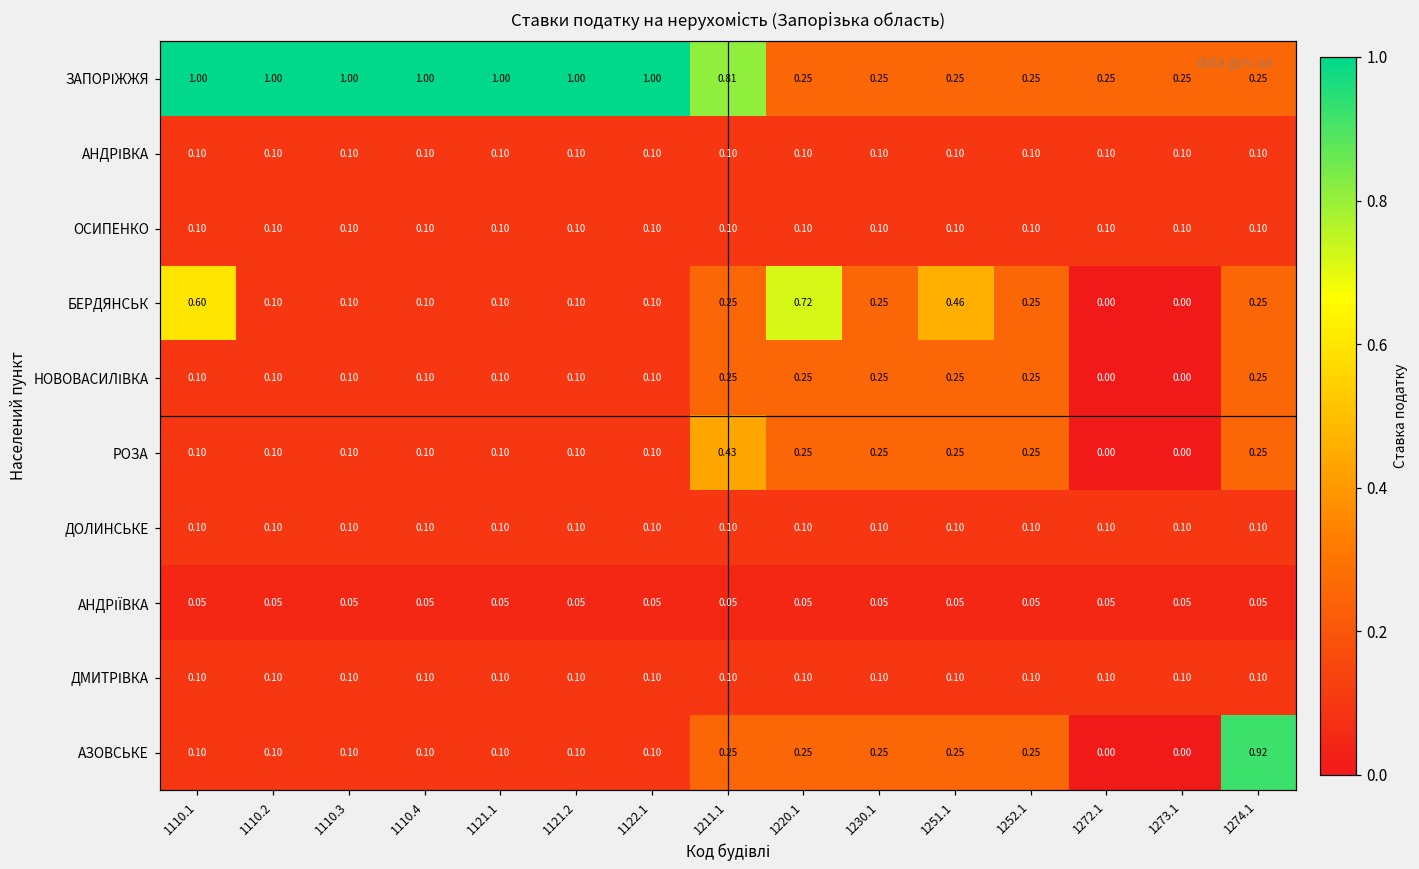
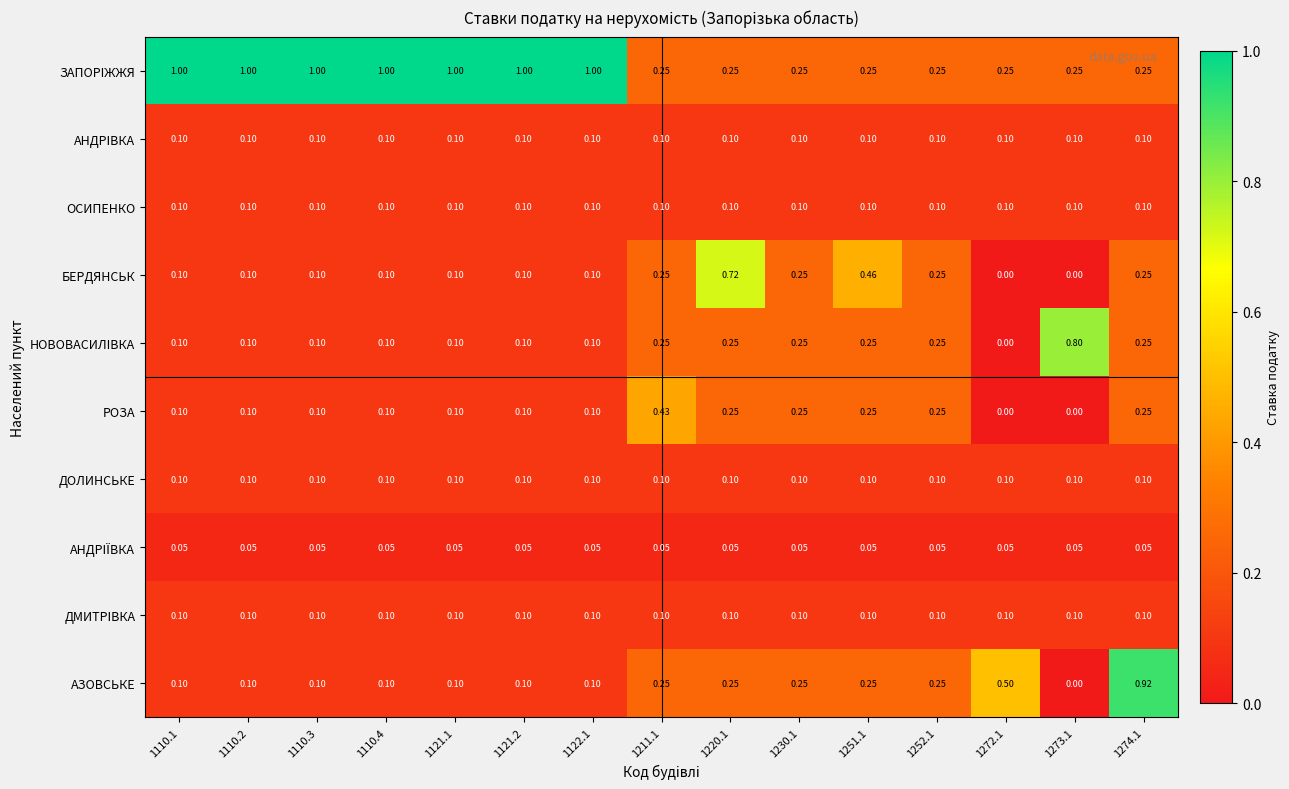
ЗАПОРІЖЖЯ, 1211.1: 0.81 -> 0.25
БЕРДЯНСЬК, 1110.1: 0.60 -> 0.10
НОВОВАСИЛІВКА, 1273.1: 0.00 -> 0.80
АЗОВСЬКЕ, 1272.1: 0.00 -> 0.50
